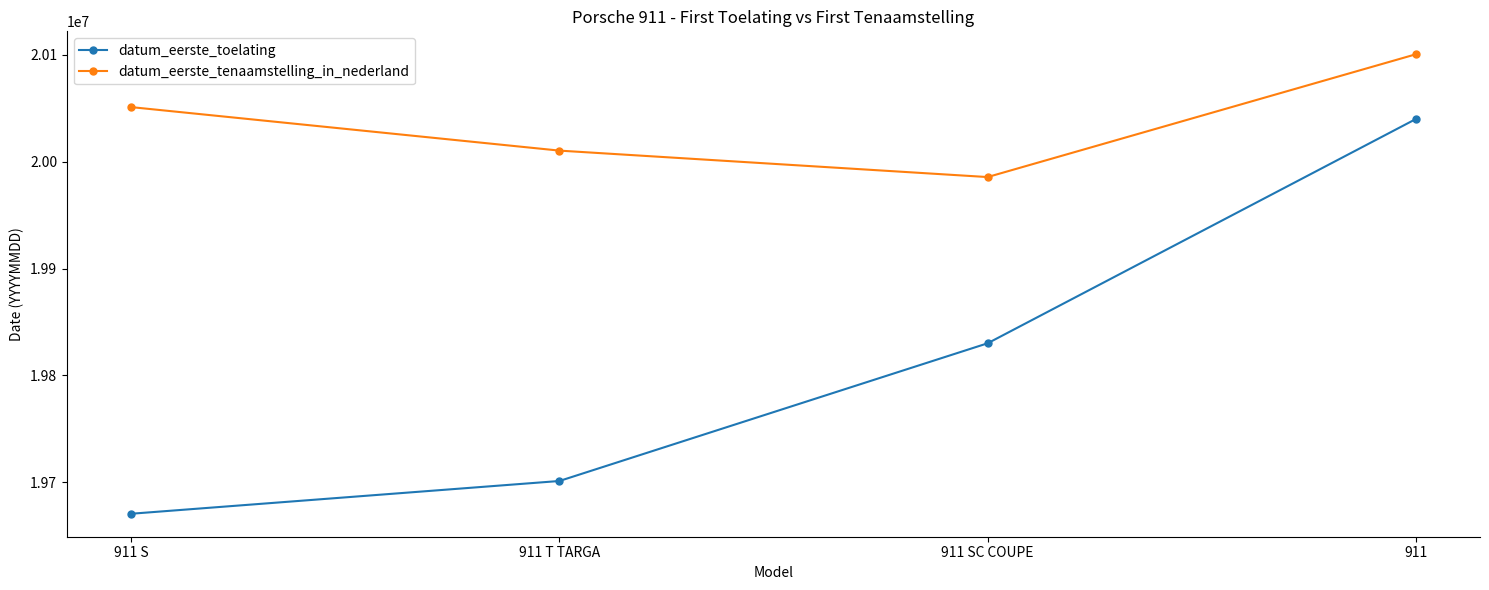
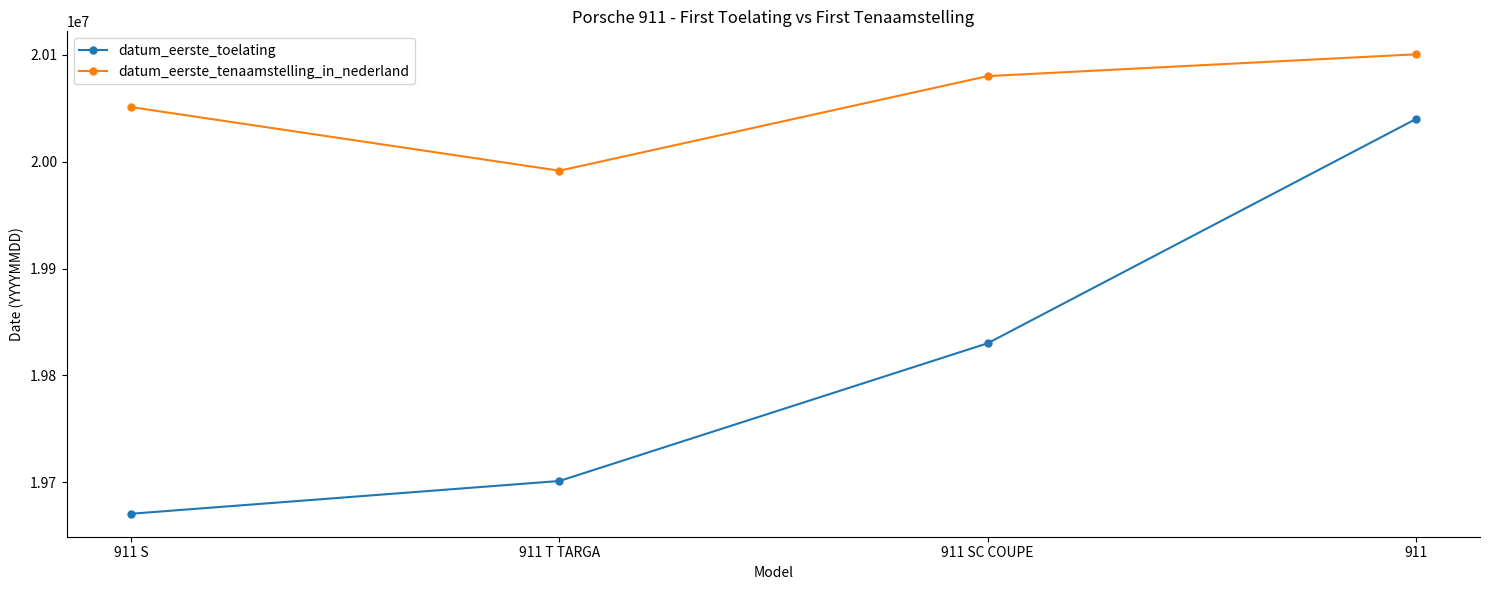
datum_eerste_tenaamstelling_in_nederland, 911 T TARGA: 20010000 -> 19992000
datum_eerste_tenaamstelling_in_nederland, 911 SC COUPE: 19986000 -> 20080000
